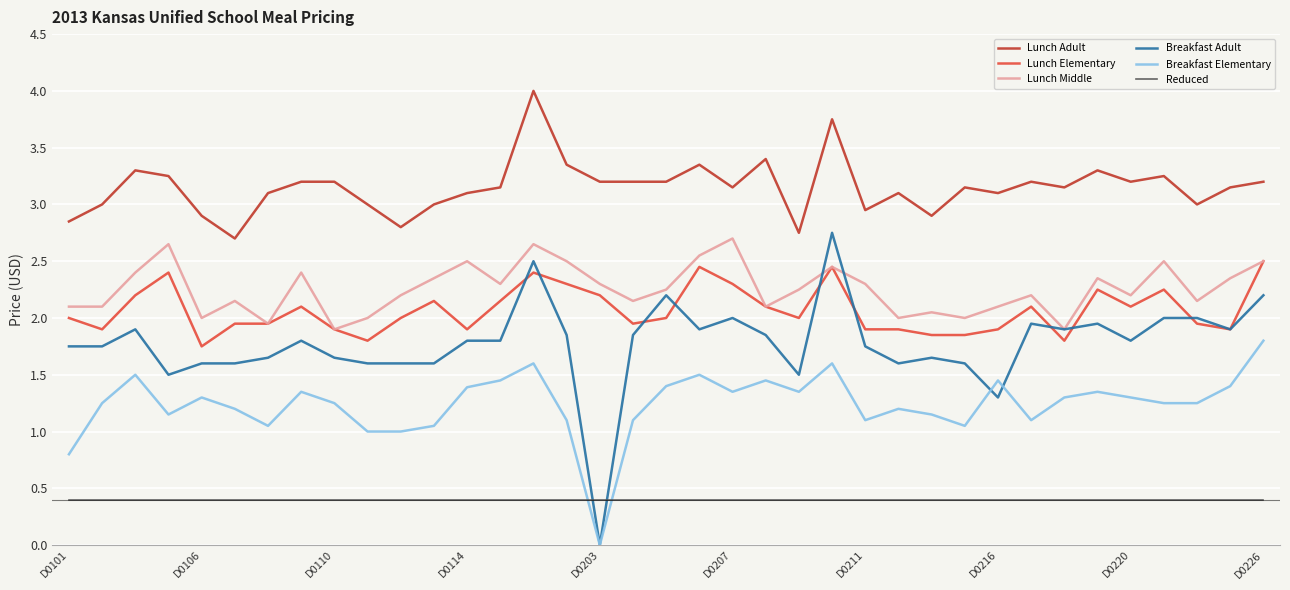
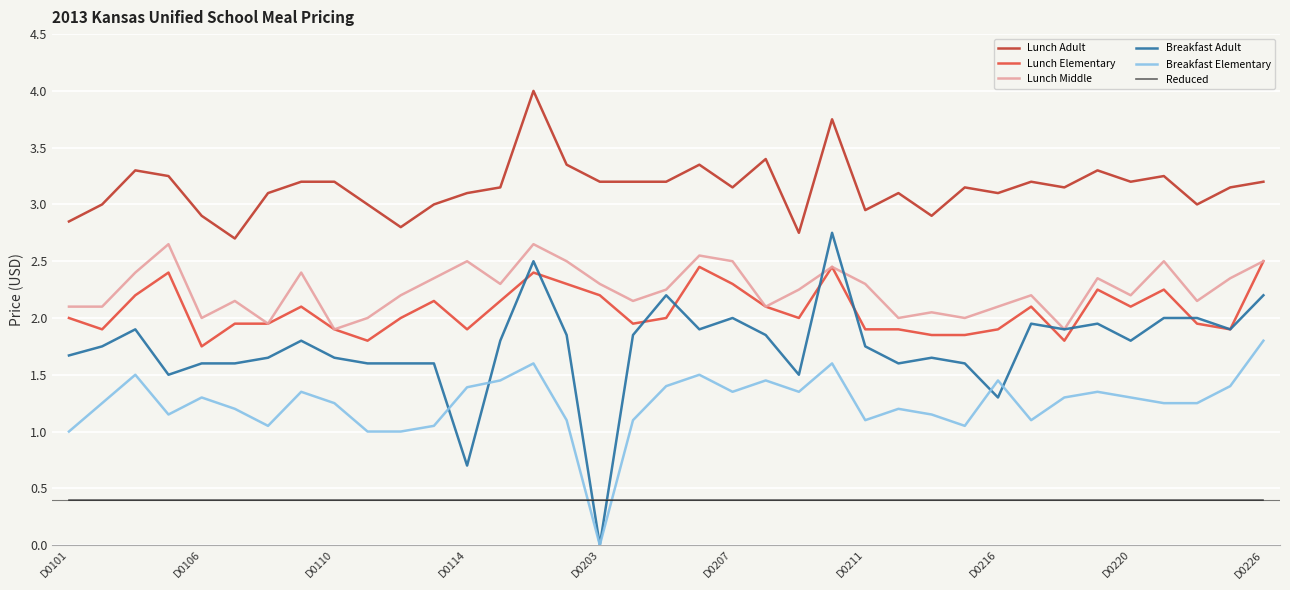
Breakfast Adult, D0101: 1.75 -> 1.67
Breakfast Elementary, D0101: 0.8 -> 1.0
Breakfast Adult, D0114: 1.8 -> 0.7
Lunch Middle, D0207: 2.7 -> 2.5
